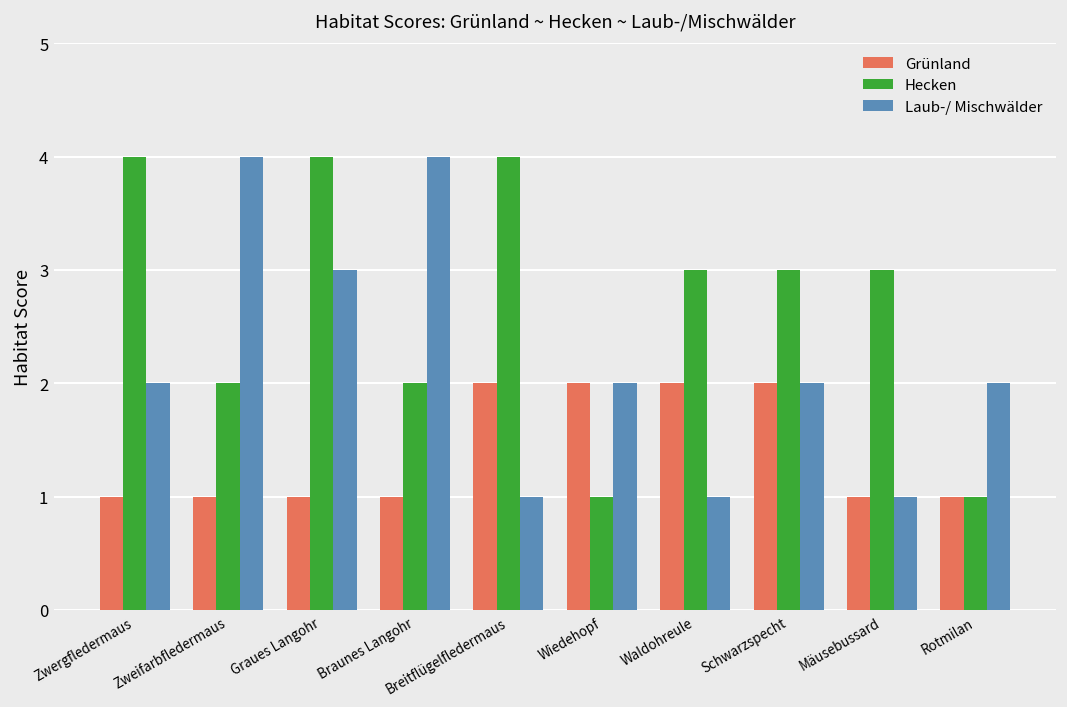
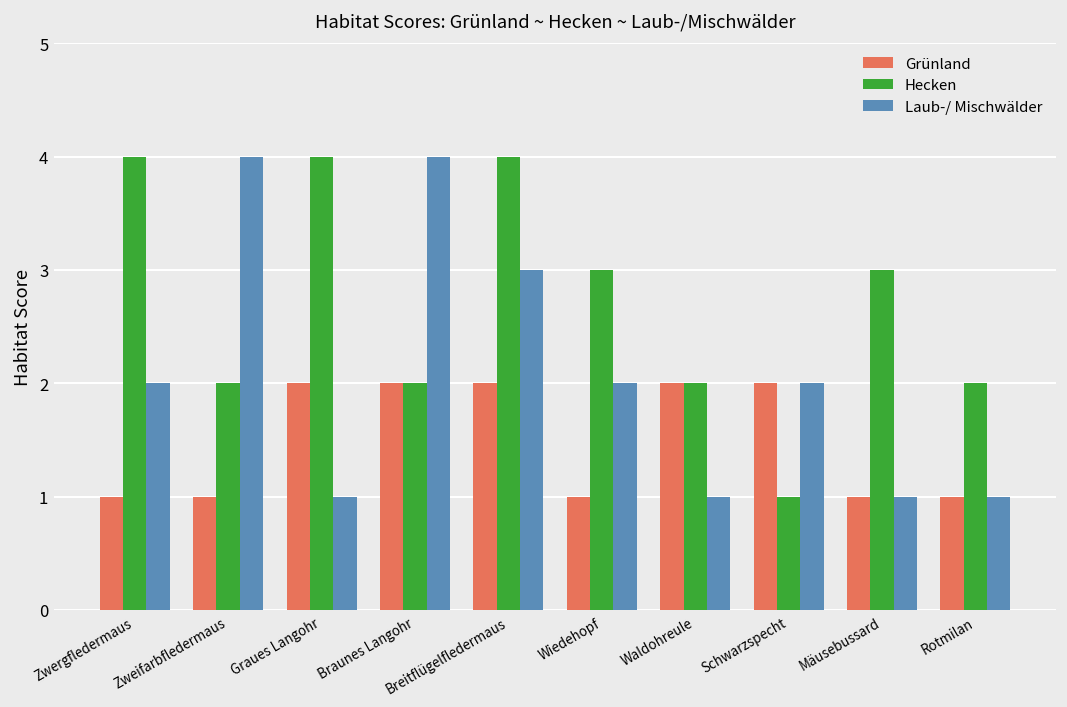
Grünland, Graues Langohr: 1 -> 2
Laub-/ Mischwälder, Graues Langohr: 3 -> 1
Grünland, Braunes Langohr: 1 -> 2
Laub-/ Mischwälder, Breitflügelfledermaus: 1 -> 3
Grünland, Wiedehopf: 2 -> 1
Hecken, Wiedehopf: 1 -> 3
Hecken, Waldohreule: 3 -> 2
Hecken, Schwarzspecht: 3 -> 1
Hecken, Rotmilan: 1 -> 2
Laub-/ Mischwälder, Rotmilan: 2 -> 1
